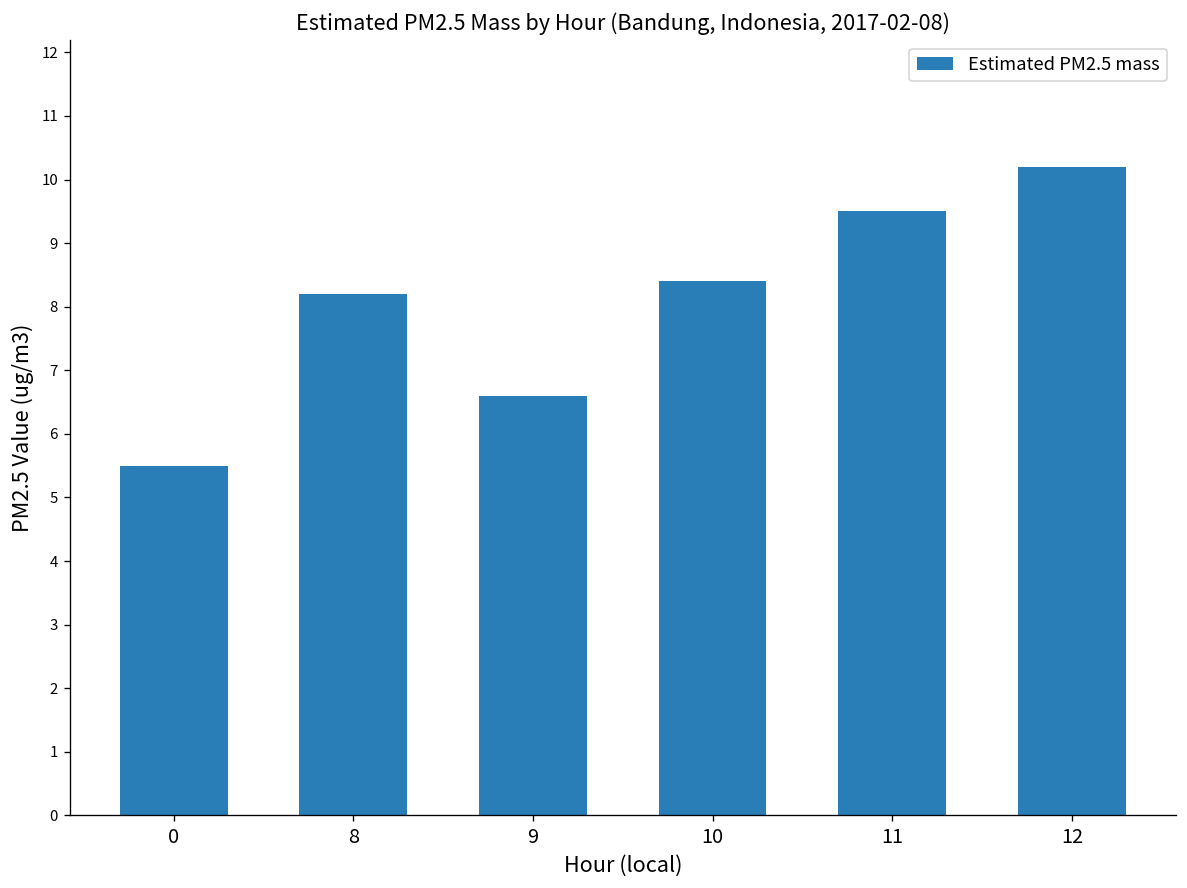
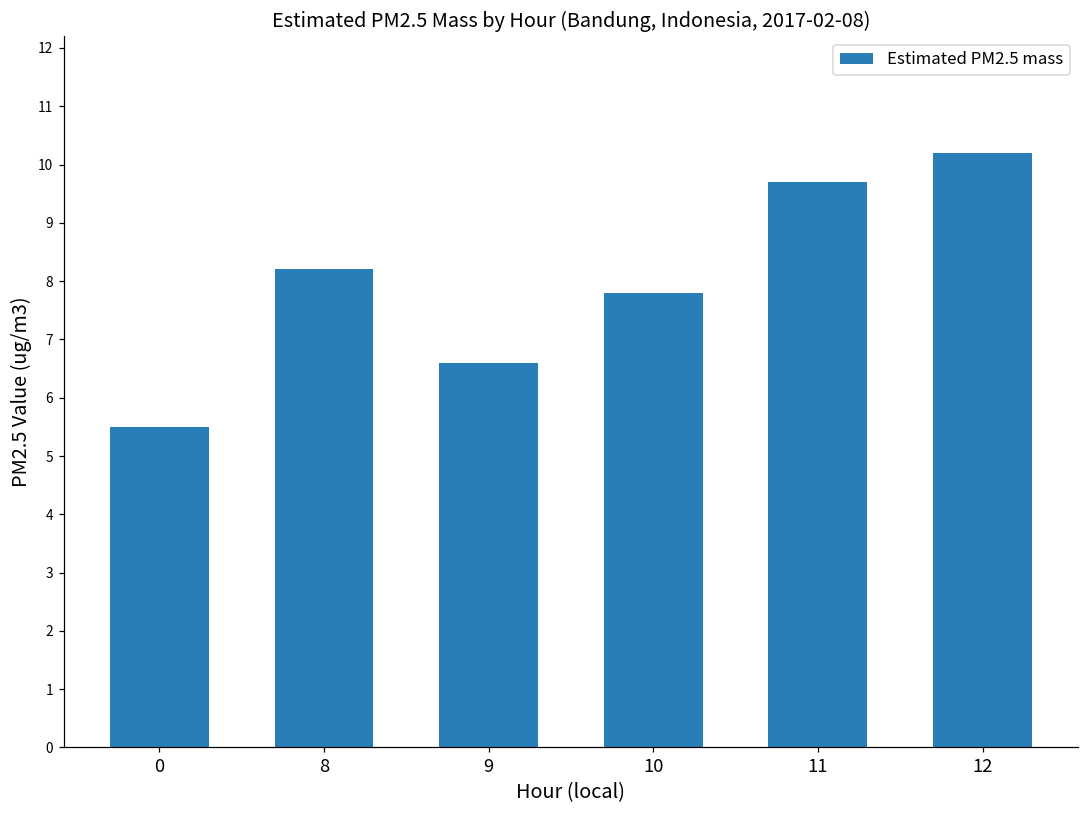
10: 8.4 -> 7.8
11: 9.5 -> 9.7
